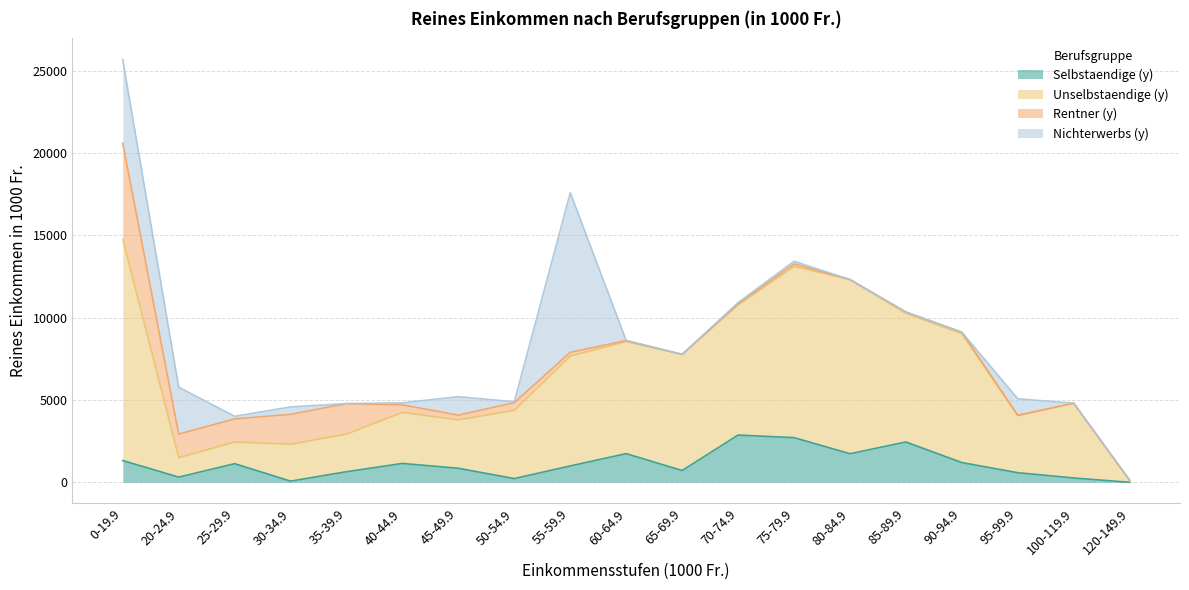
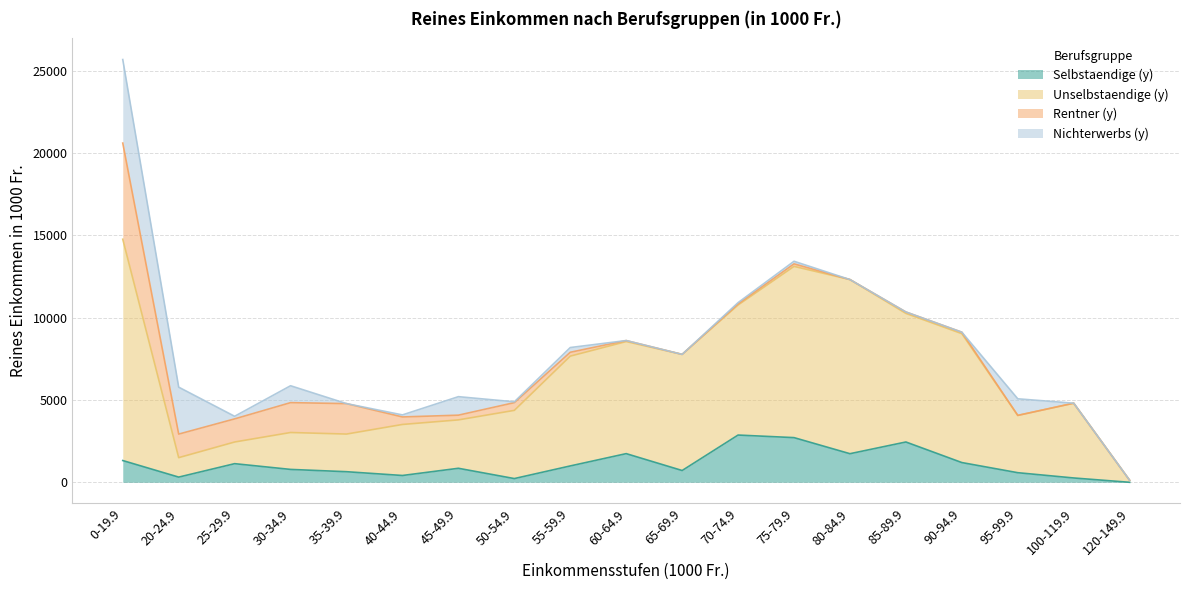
Selbstaendige (y), 30-34.9: 100 -> 800
Nichterwerbs (y), 30-34.9: 500 -> 1000
Selbstaendige (y), 40-44.9: 1100 -> 400
Nichterwerbs (y), 55-59.9: 9700 -> 300
